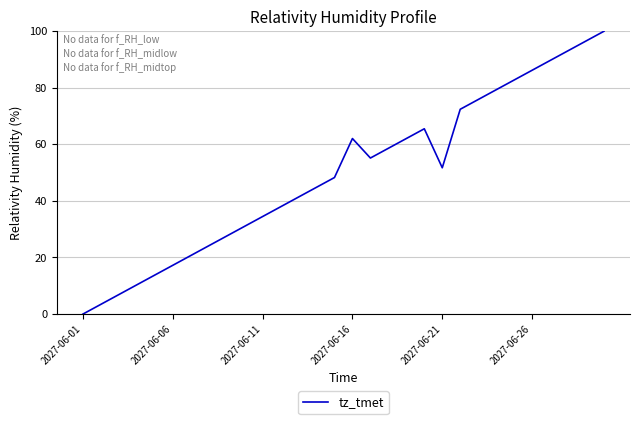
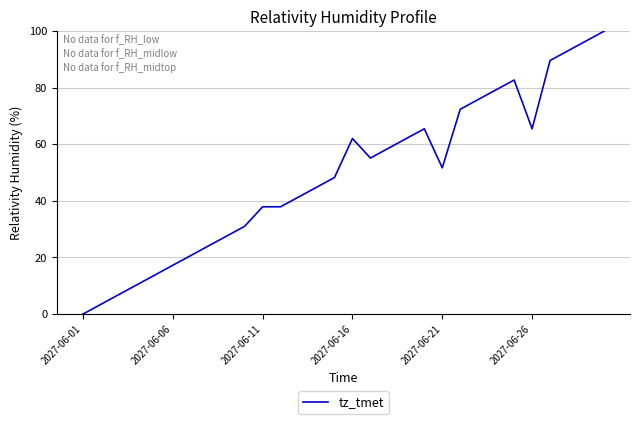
2027-06-11: 34 -> 38
2027-06-26: 86 -> 66
